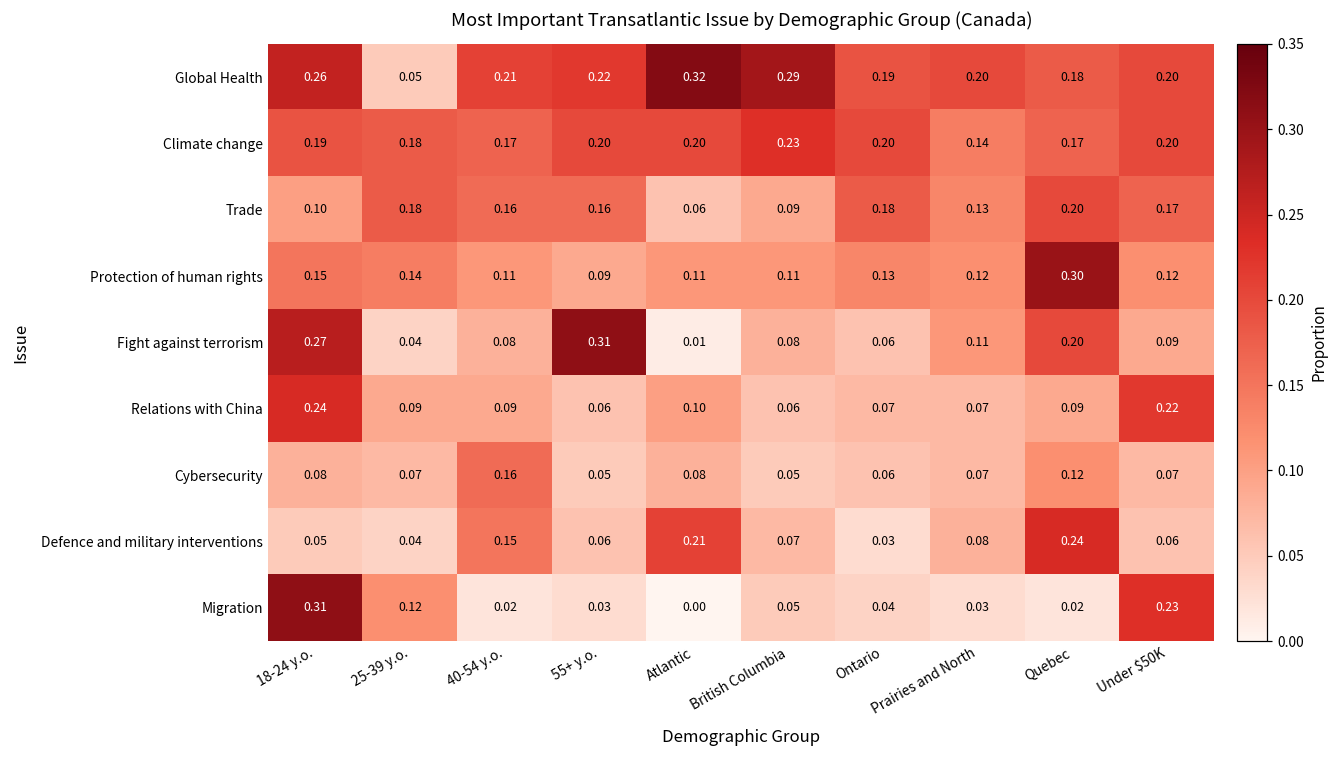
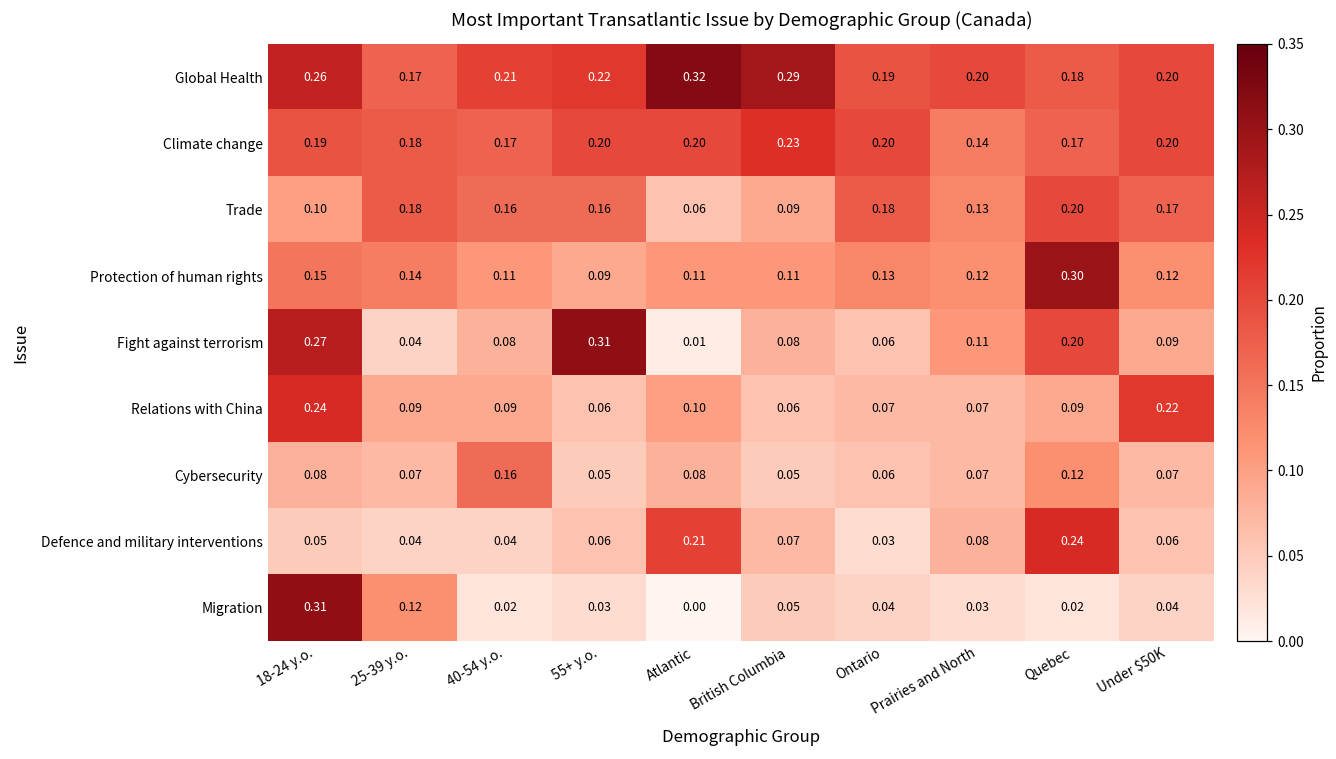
Global Health, 25-39 y.o.: 0.05 -> 0.17
Defence and military interventions, 40-54 y.o.: 0.15 -> 0.04
Migration, Under $50K: 0.23 -> 0.04
